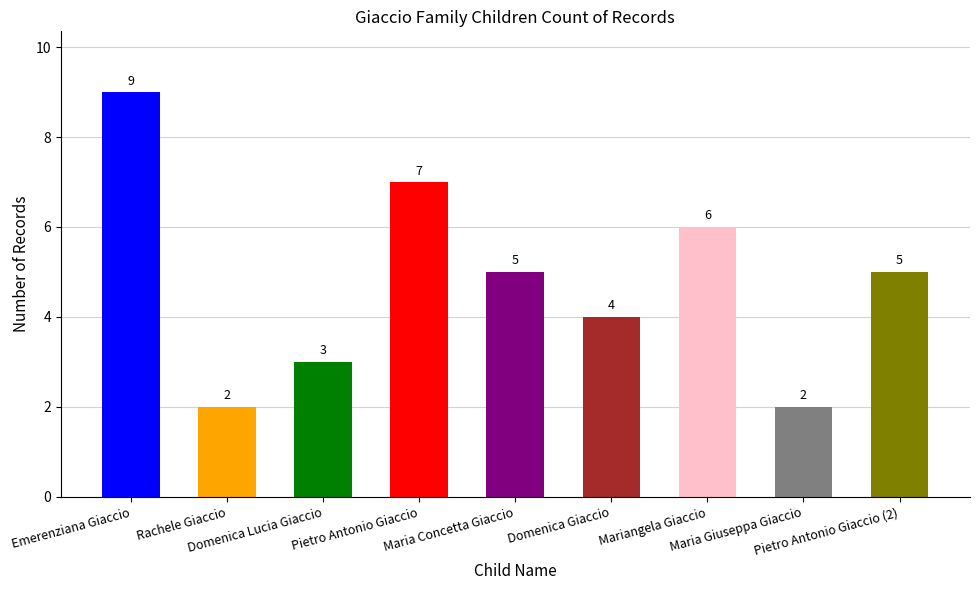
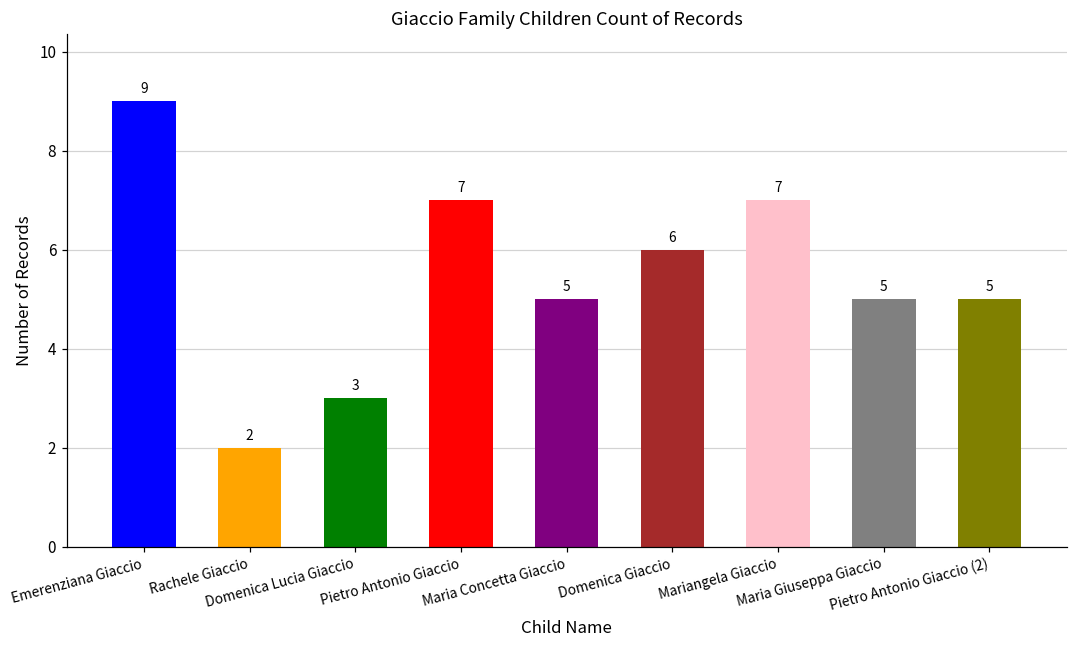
Domenica Giaccio: 4 -> 6
Mariangela Giaccio: 6 -> 7
Maria Giuseppa Giaccio: 2 -> 5
